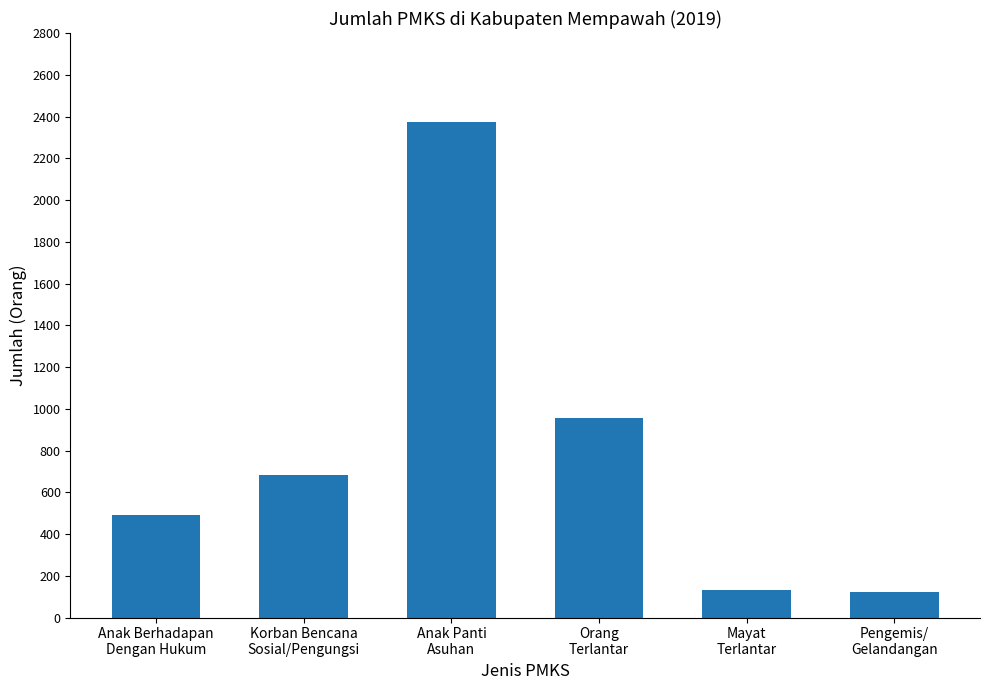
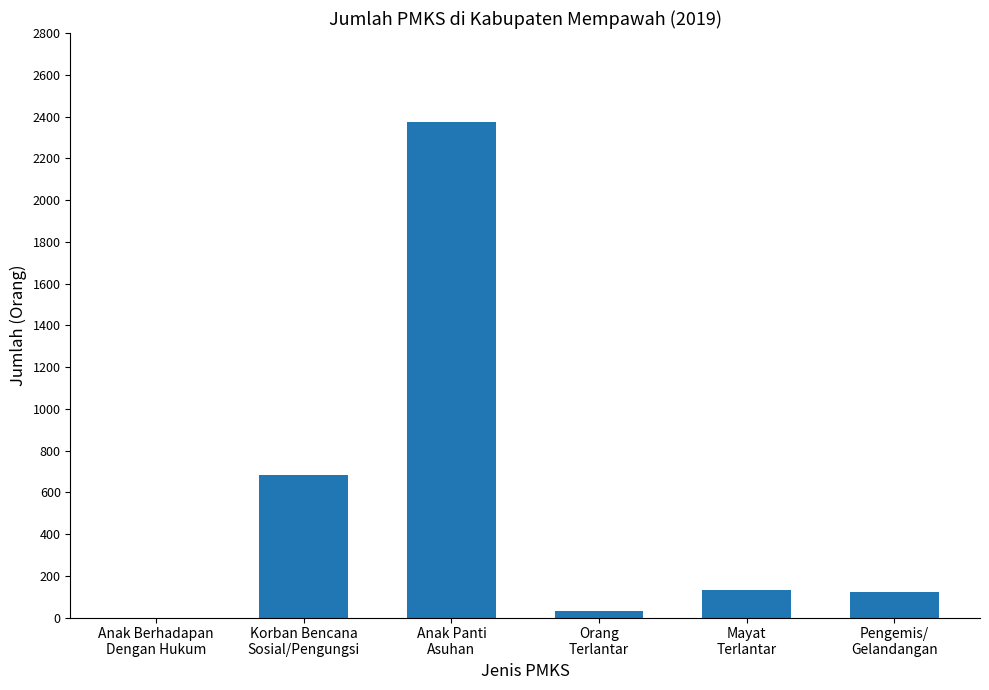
Anak Berhadapan Dengan Hukum: 490 -> 0
Orang Terlantar: 960 -> 30
